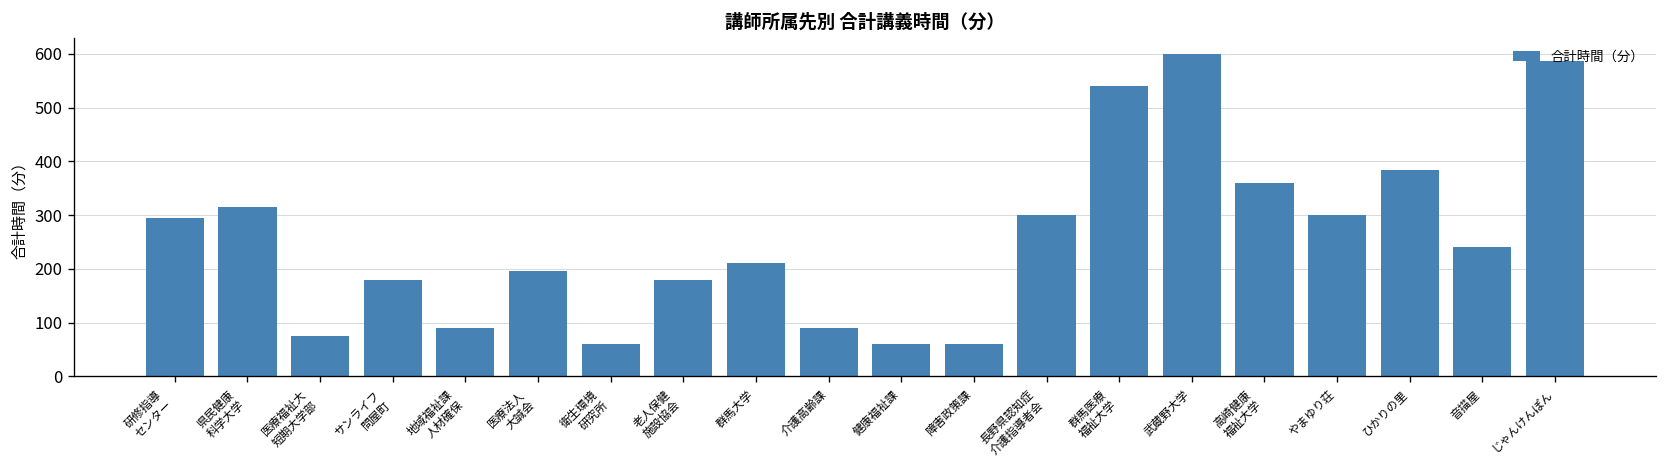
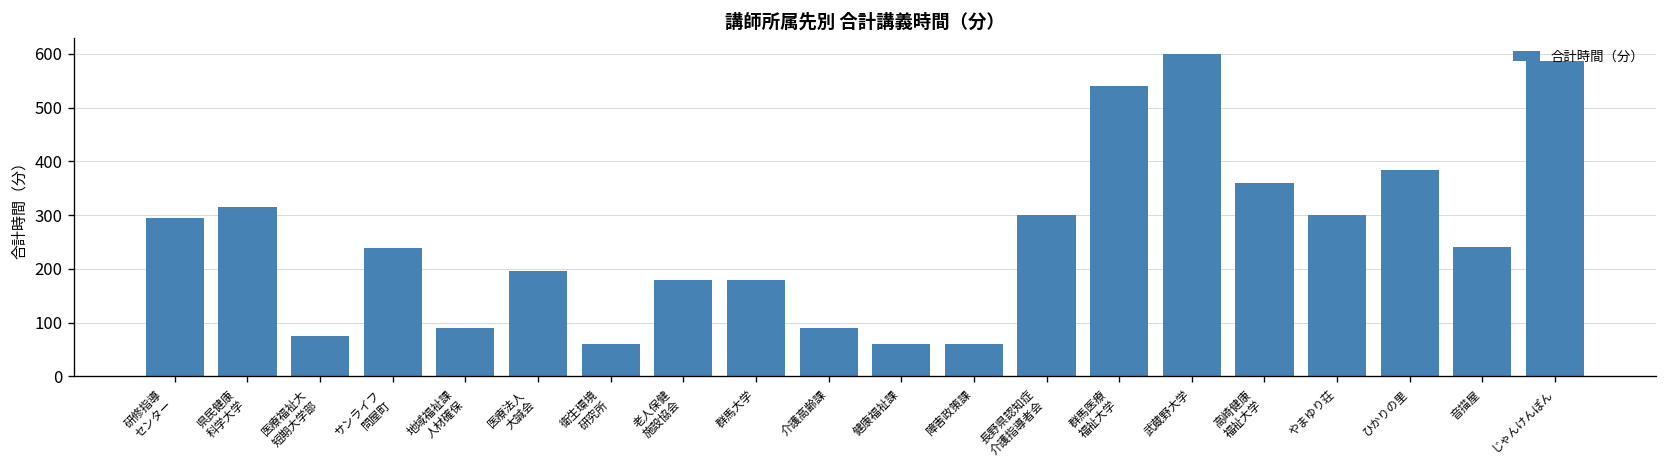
サンライフ 問屋町: 180 -> 240
群馬大学: 210 -> 180
